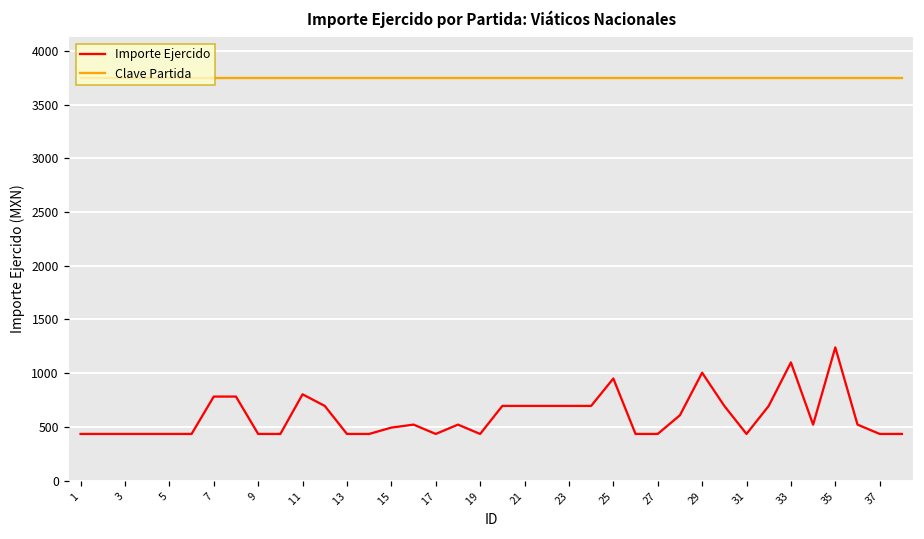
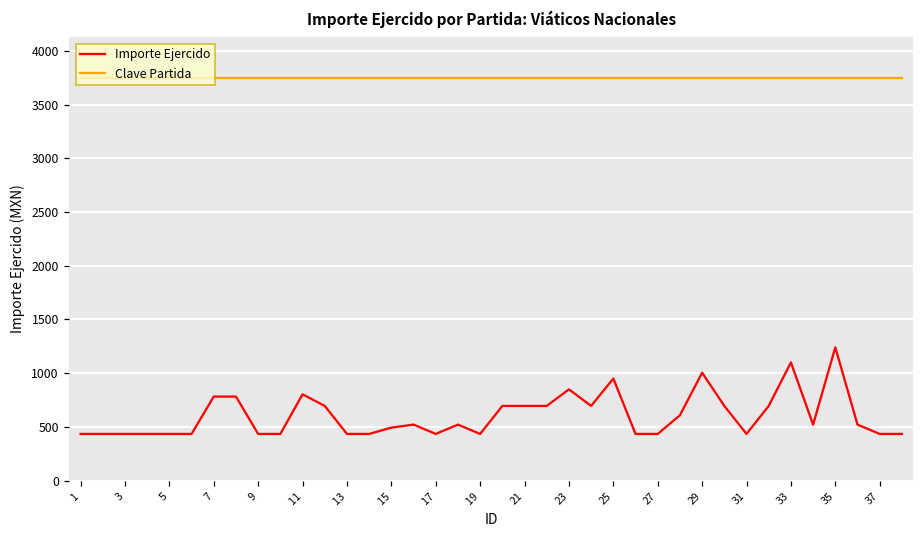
Importe Ejercido, 23: 700 -> 800
